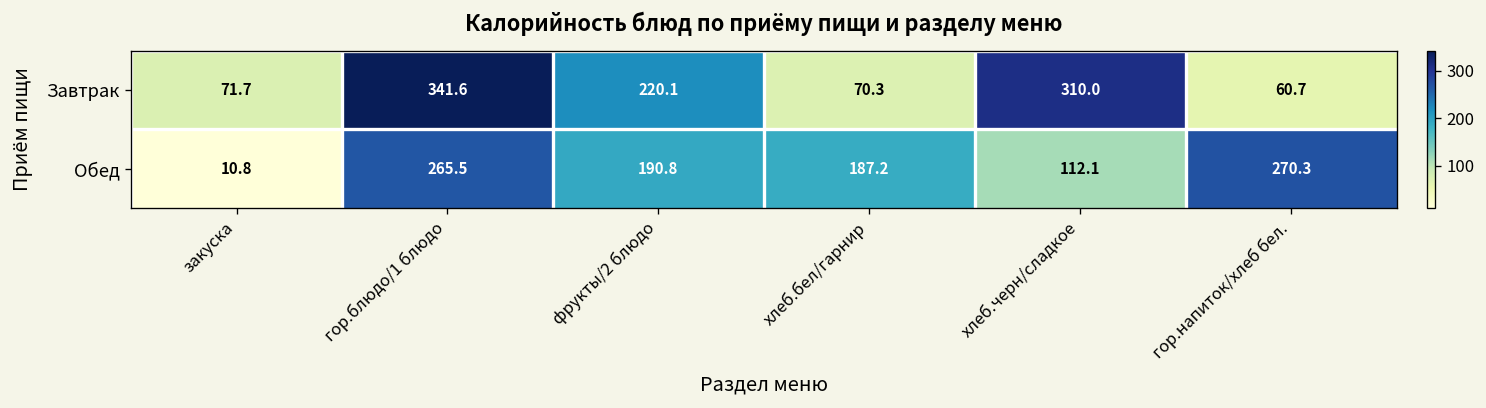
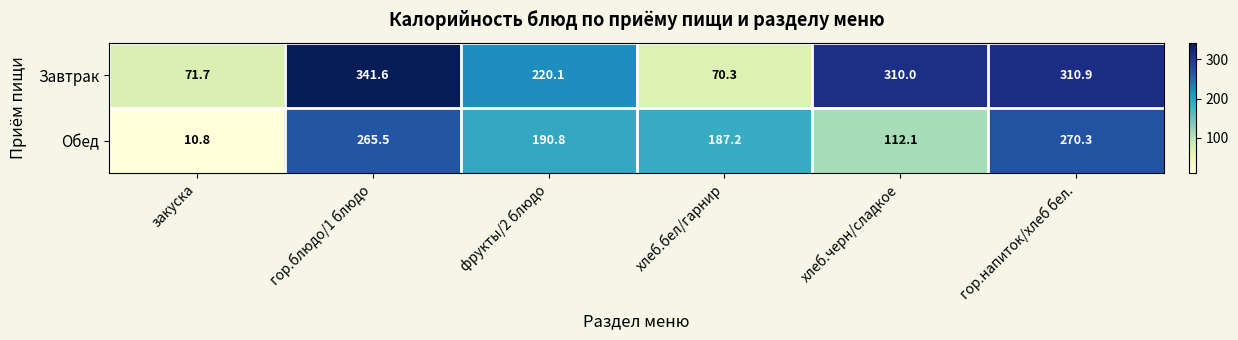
Завтрак, гор.напиток/хлеб бел.: 60.7 -> 310.9
